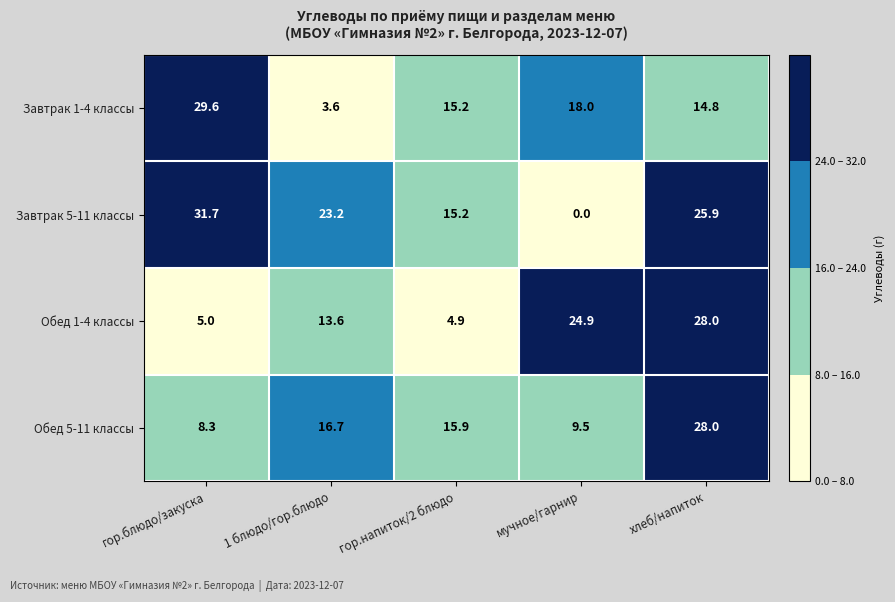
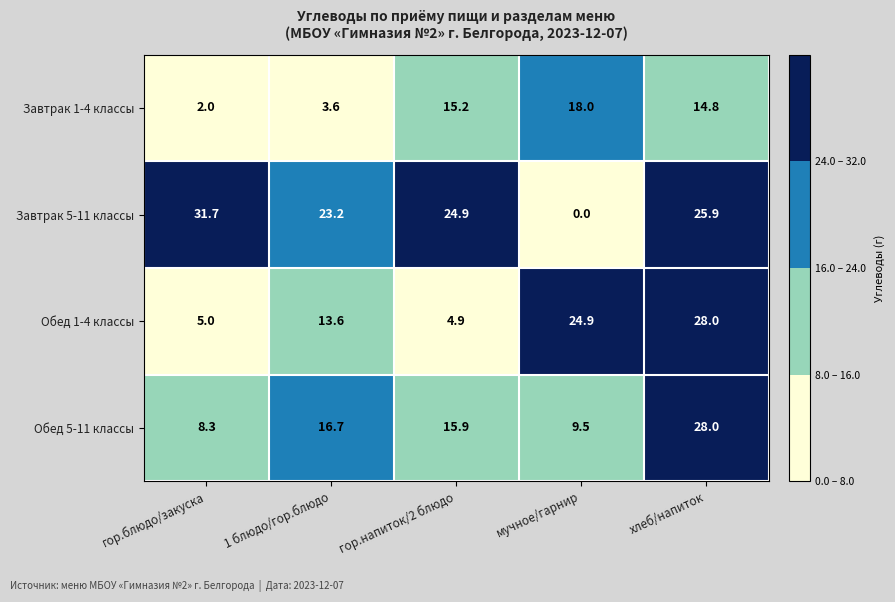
Завтрак 1-4 классы, гор.блюдо/закуска: 29.6 -> 2.0
Завтрак 5-11 классы, гор.напиток/2 блюдо: 15.2 -> 24.9
